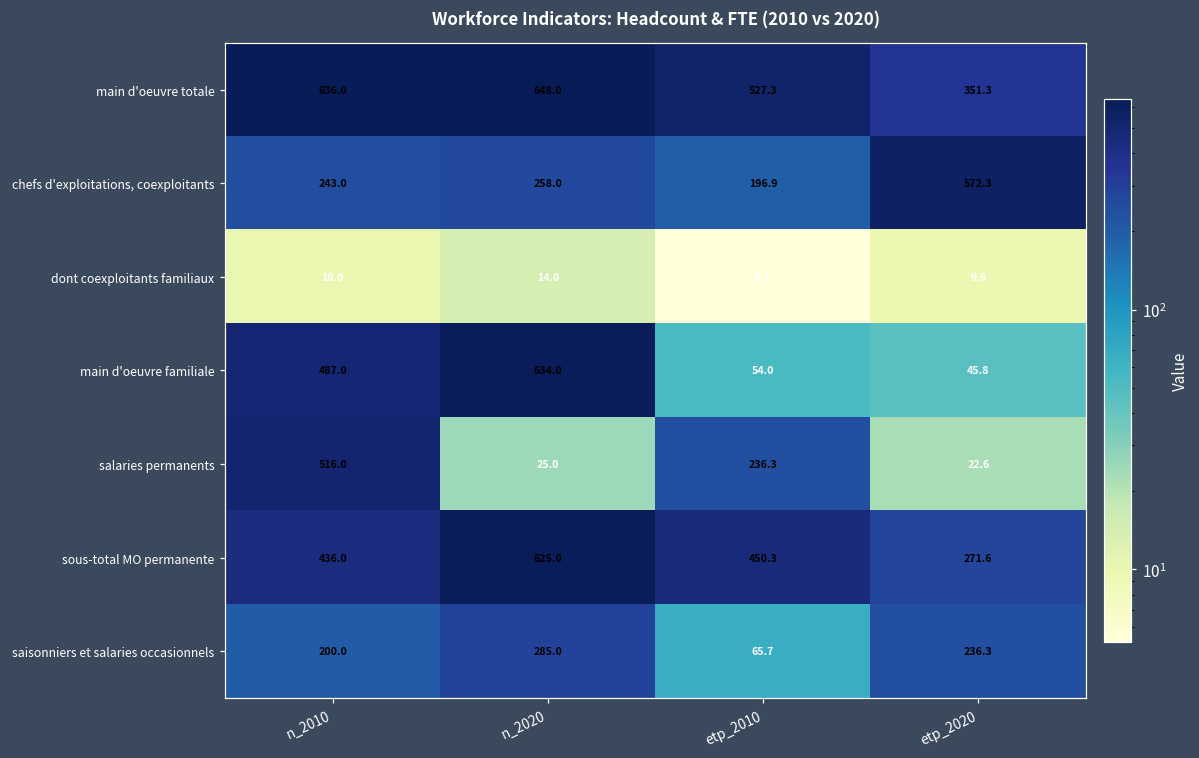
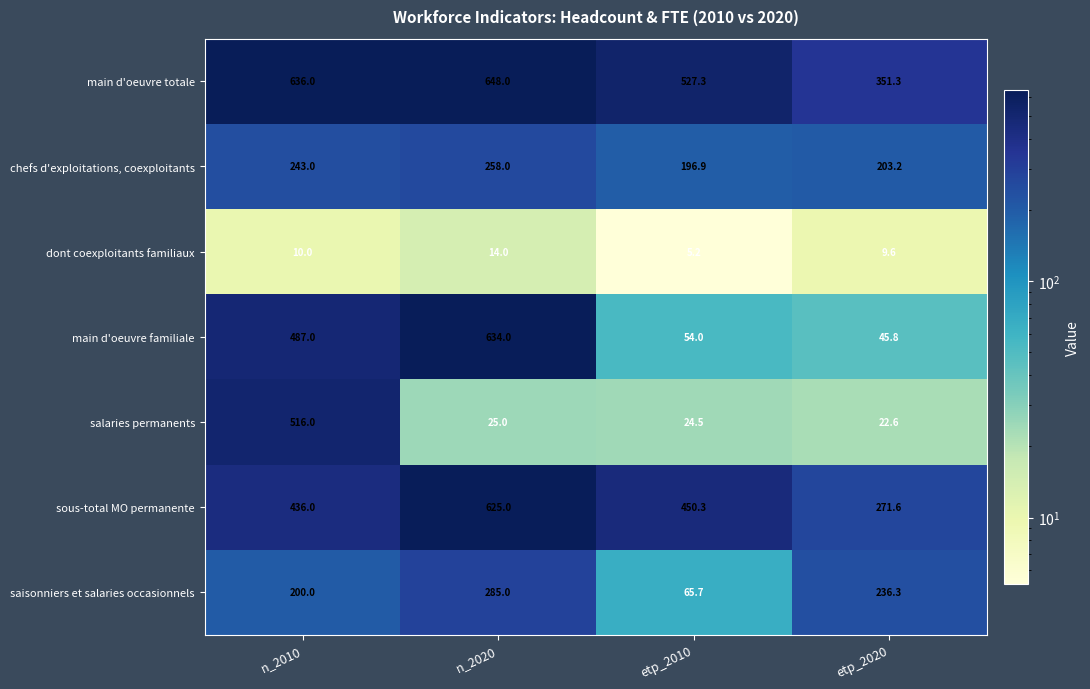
chefs d'exploitations, coexploitants, etp_2020: 572.3 -> 203.2
salaries permanents, etp_2010: 236.3 -> 24.5
